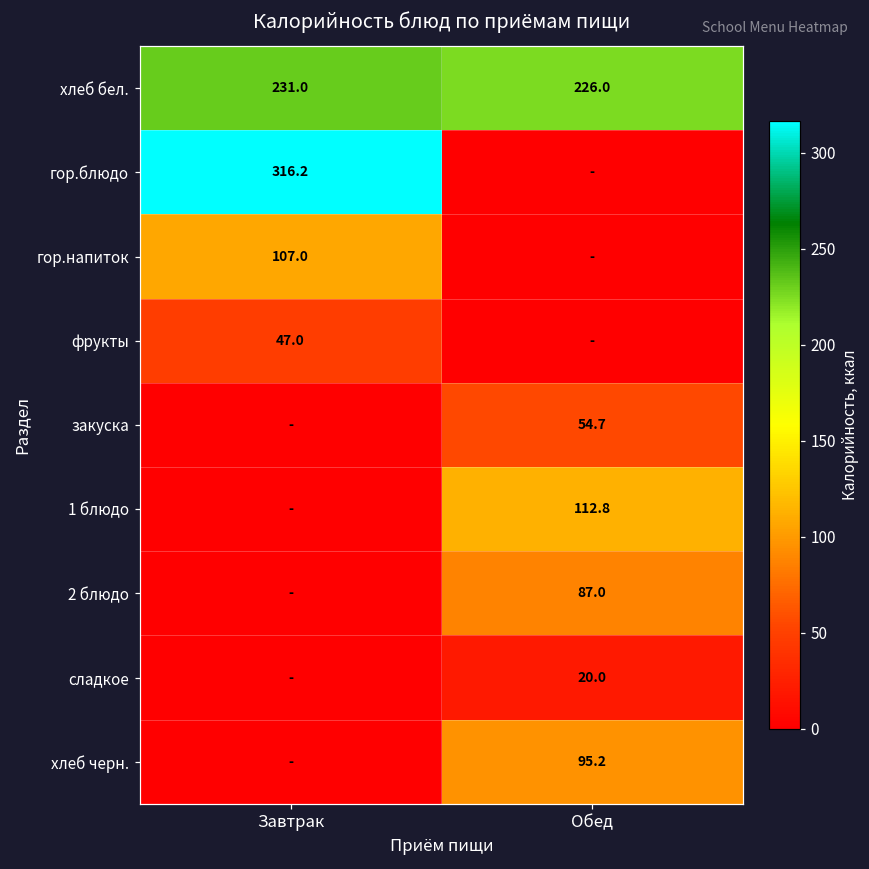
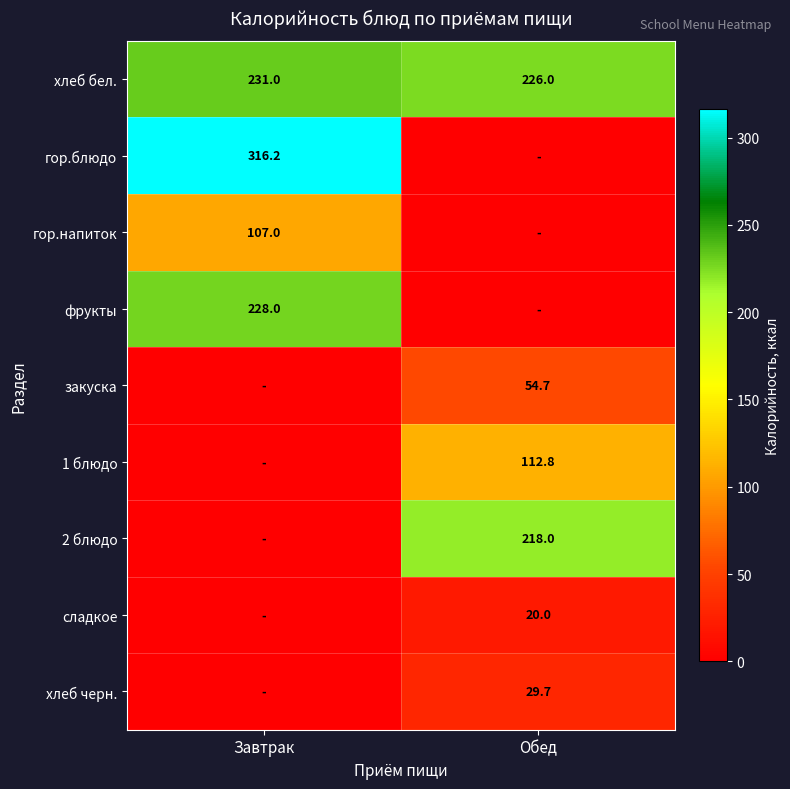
фрукты, Завтрак: 47.0 -> 228.0
2 блюдо, Обед: 87.0 -> 218.0
хлеб черн., Обед: 95.2 -> 29.7
